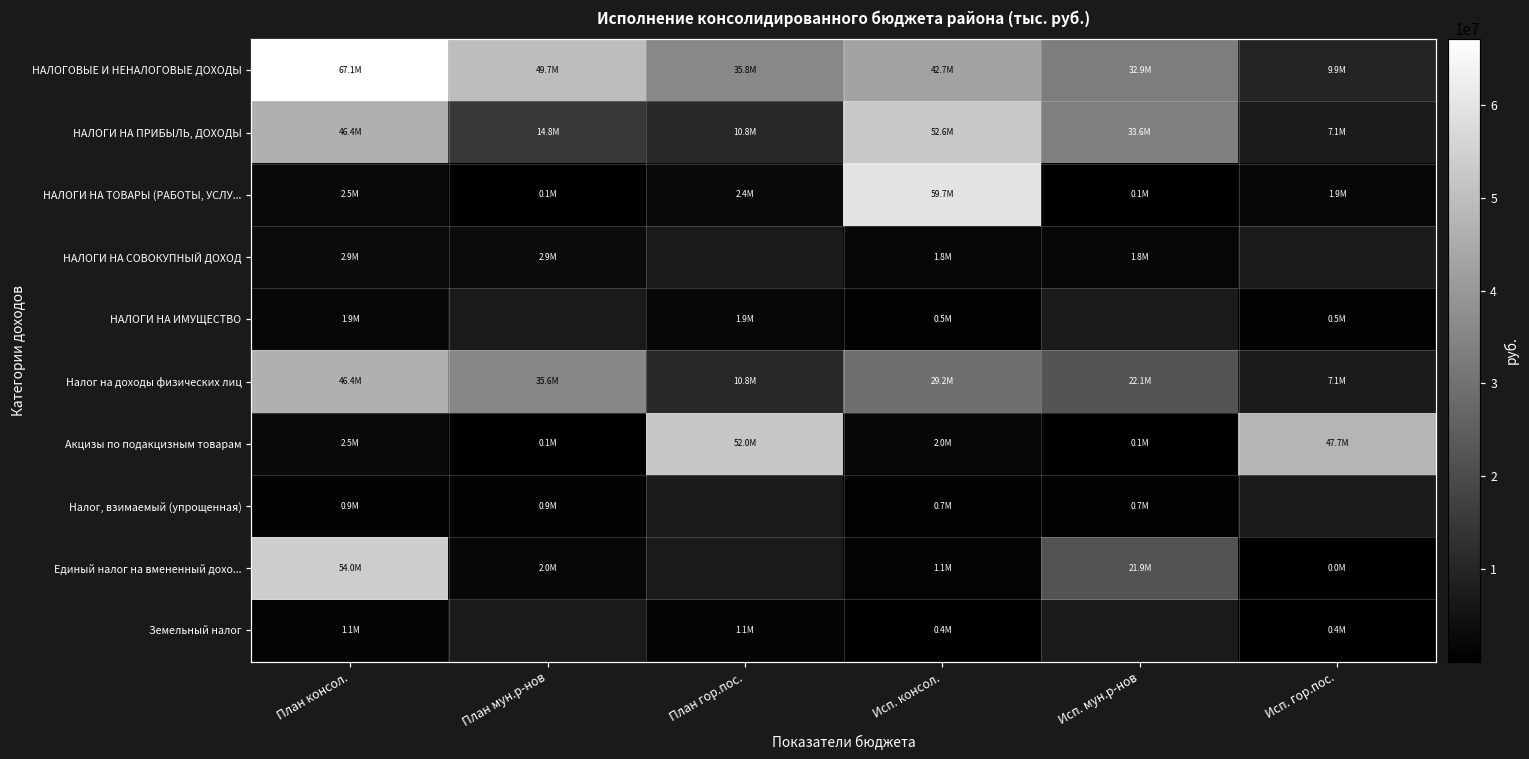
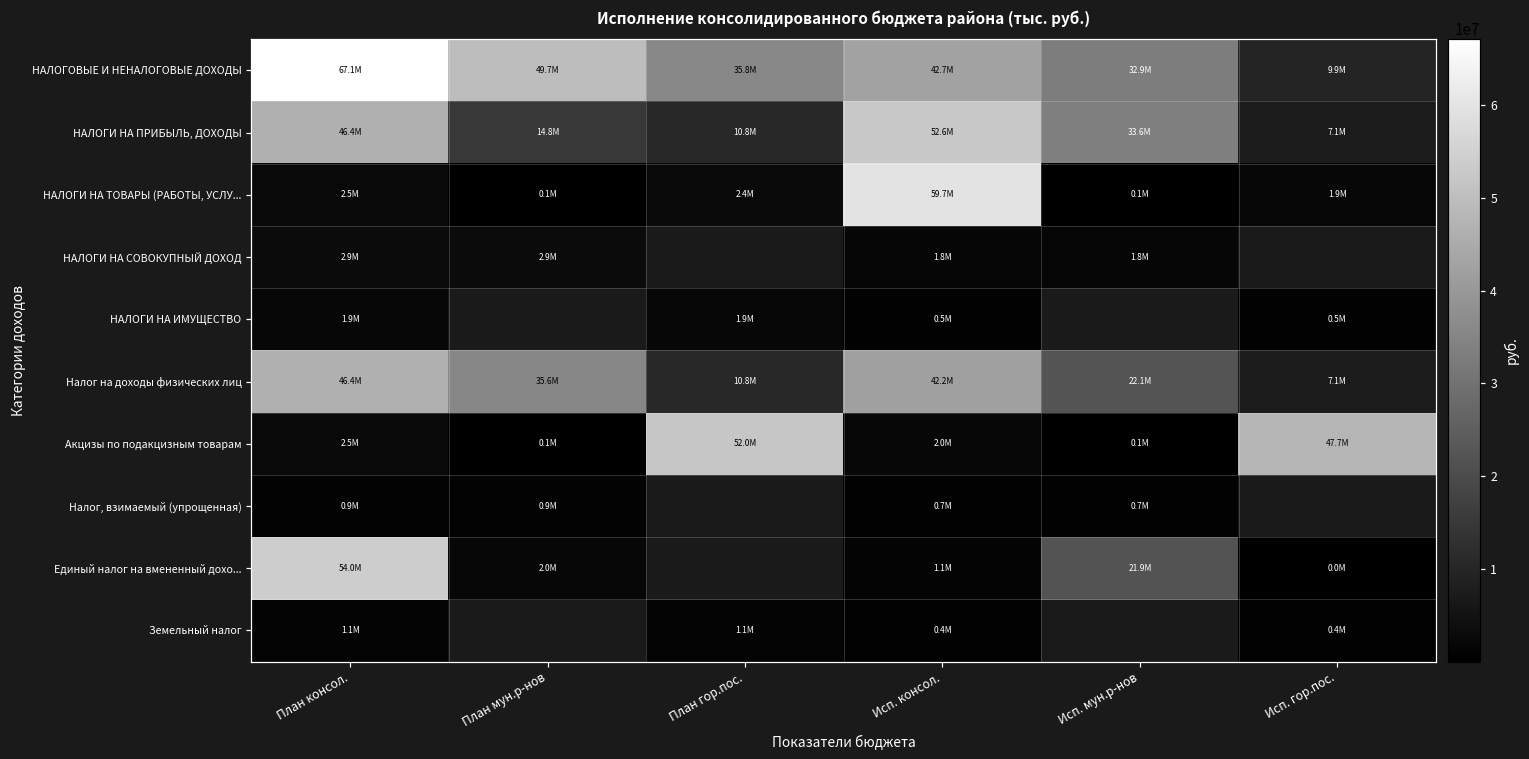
Налог на доходы физических лиц, Исп. консол.: 29.2M -> 42.2M
